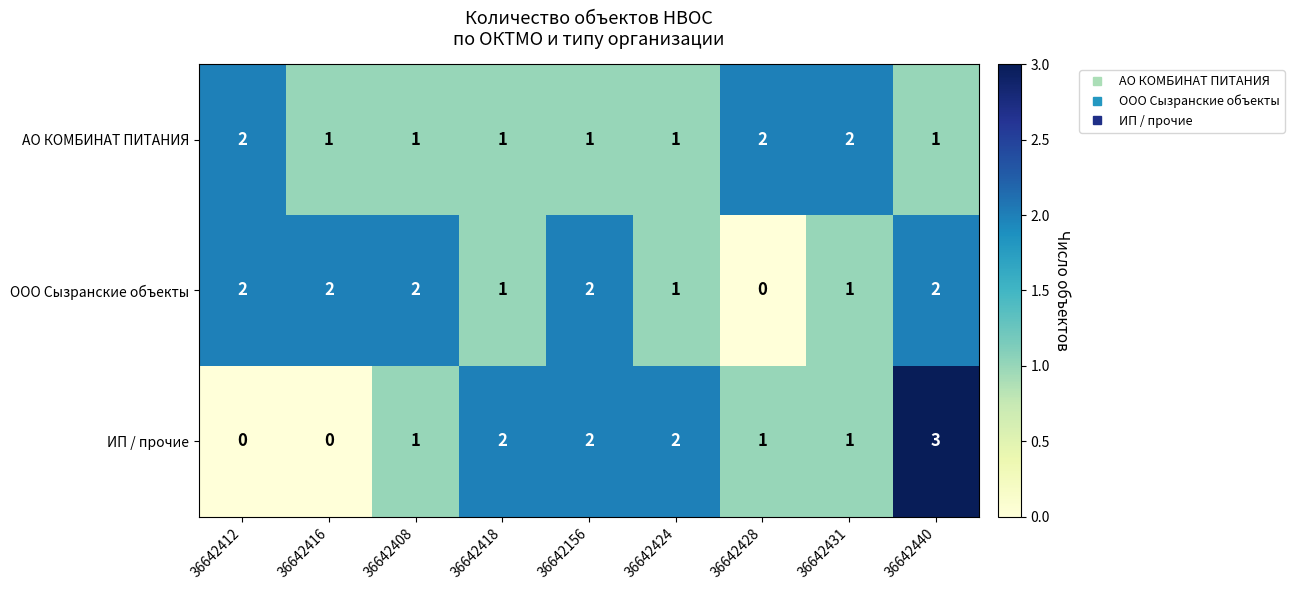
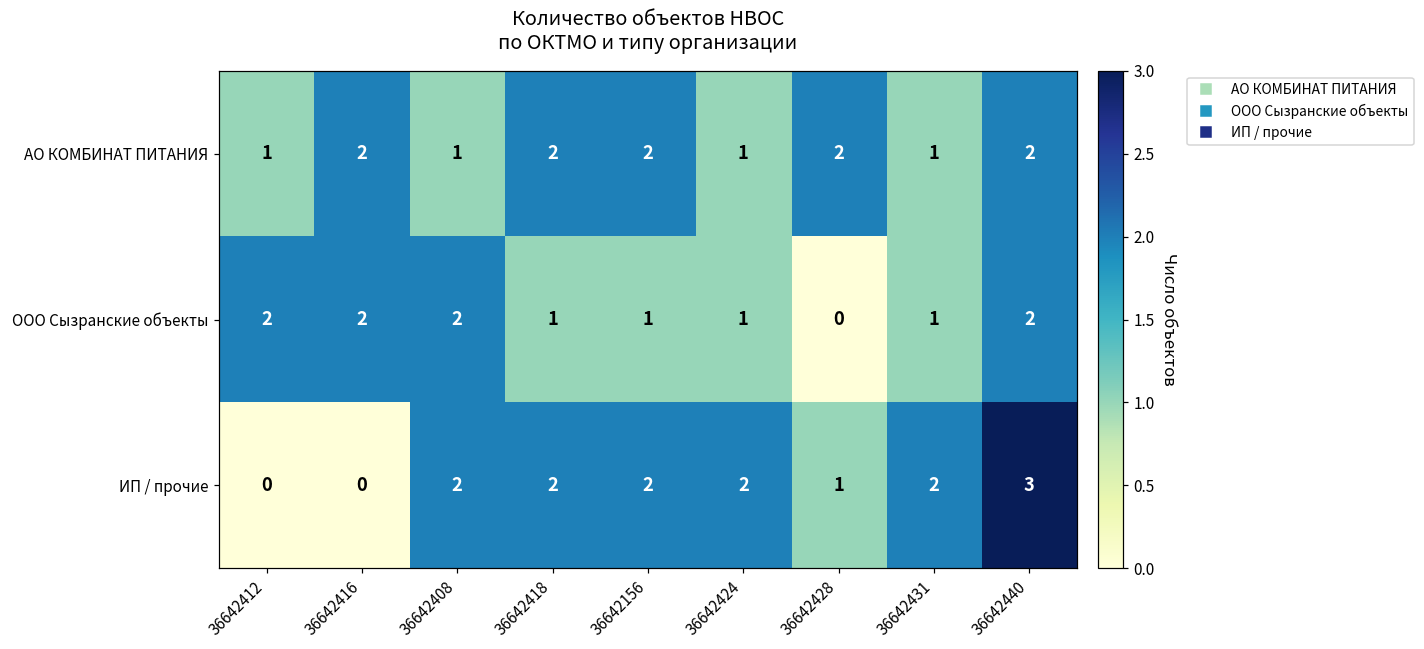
АО КОМБИНАТ ПИТАНИЯ, 36642412: 2 -> 1
АО КОМБИНАТ ПИТАНИЯ, 36642416: 1 -> 2
АО КОМБИНАТ ПИТАНИЯ, 36642418: 1 -> 2
АО КОМБИНАТ ПИТАНИЯ, 36642156: 1 -> 2
АО КОМБИНАТ ПИТАНИЯ, 36642431: 2 -> 1
АО КОМБИНАТ ПИТАНИЯ, 36642440: 1 -> 2
ООО Сызранские объекты, 36642156: 2 -> 1
ИП / прочие, 36642408: 1 -> 2
ИП / прочие, 36642431: 1 -> 2
